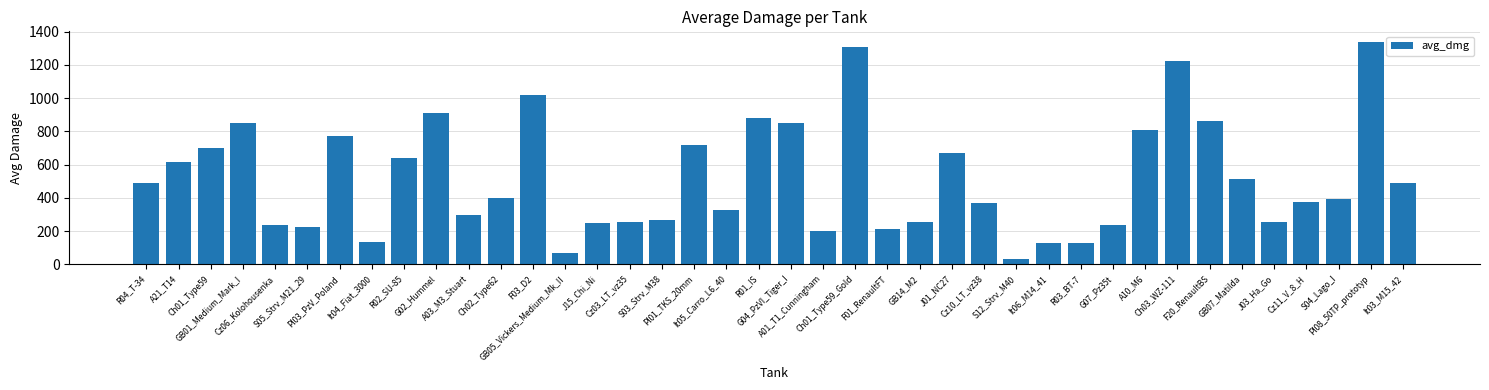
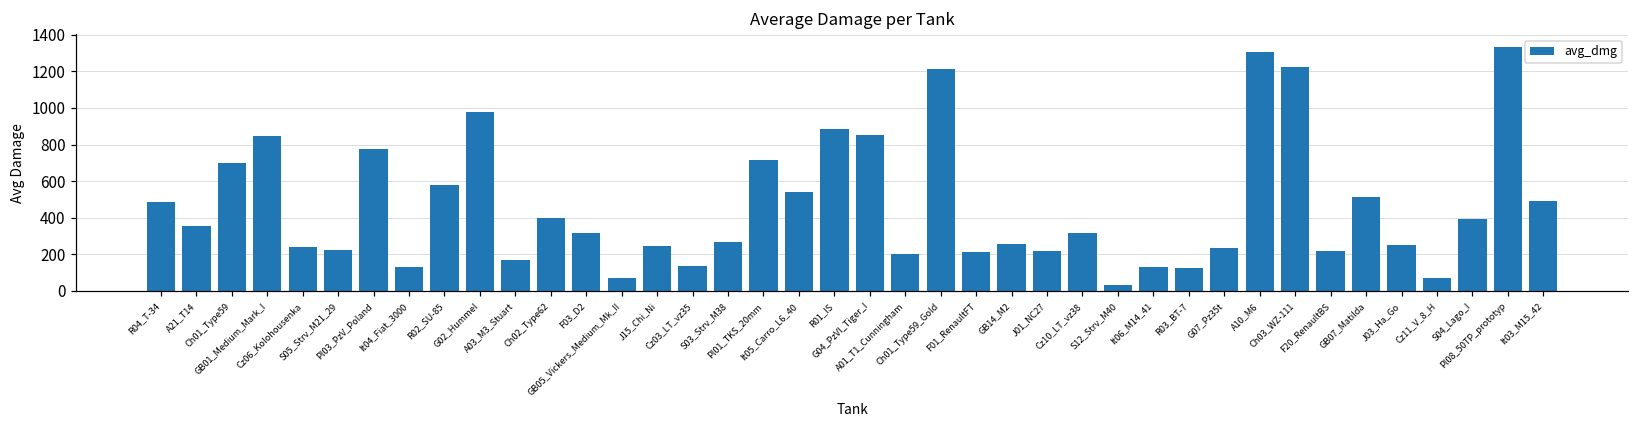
A21_T14: 620 -> 350
R02_SU-85: 640 -> 580
G02_Hummel: 910 -> 980
A03_M3_Stuart: 300 -> 170
F03_D2: 1020 -> 310
Cz03_LT_vz35: 250 -> 140
It05_Carro_L6_40: 330 -> 540
Ch01_Type59_Gold: 1310 -> 1210
J01_NC27: 670 -> 220
Cz10_LT_vz38: 370 -> 310
A10_M6: 810 -> 1300
F20_RenaultBS: 860 -> 220
Cz11_V_8_H: 380 -> 70
